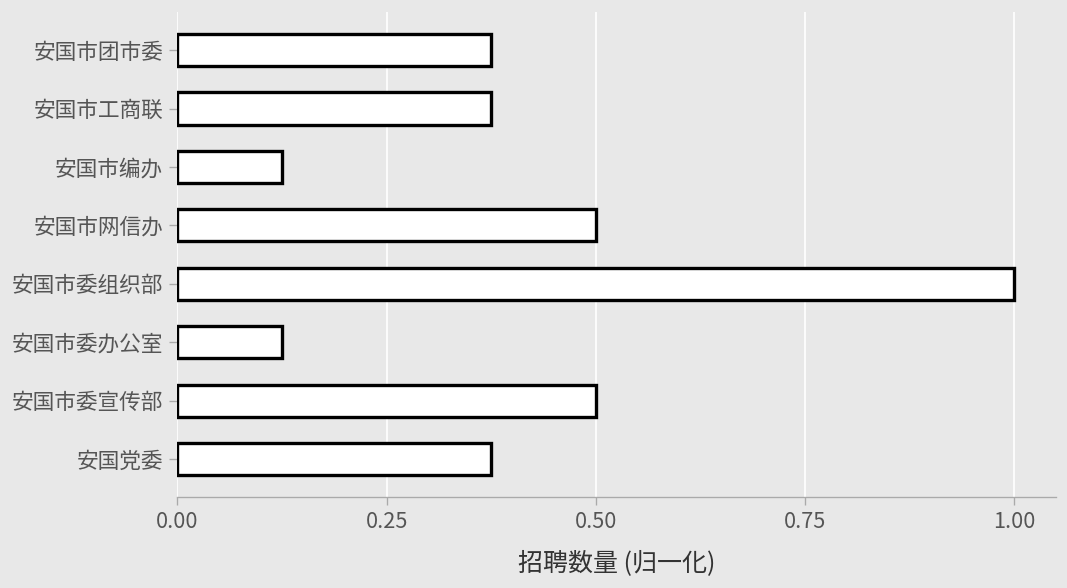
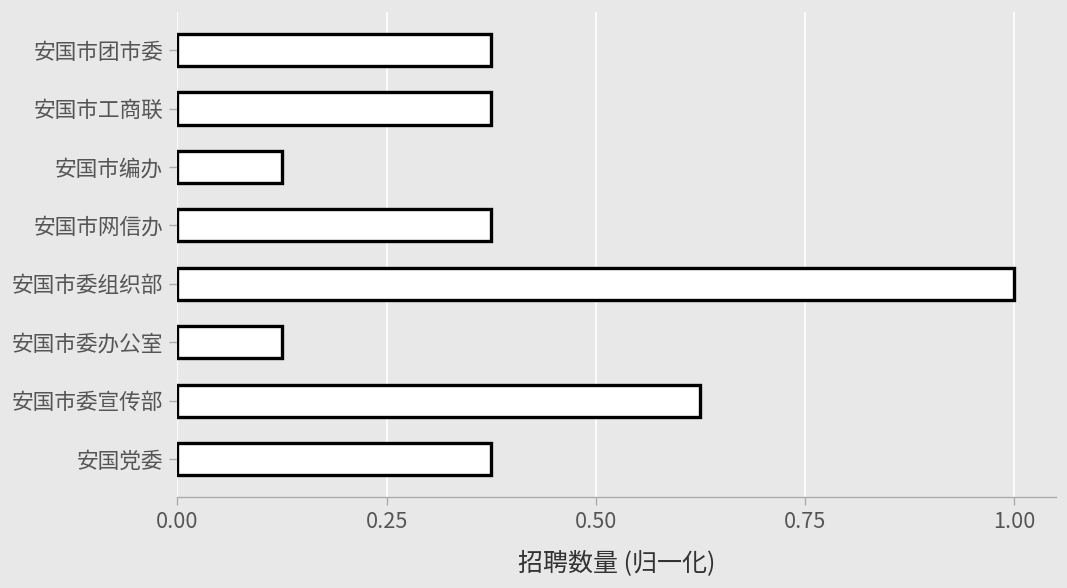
安国市网信办: 0.50 -> 0.38
安国市委宣传部: 0.50 -> 0.63
